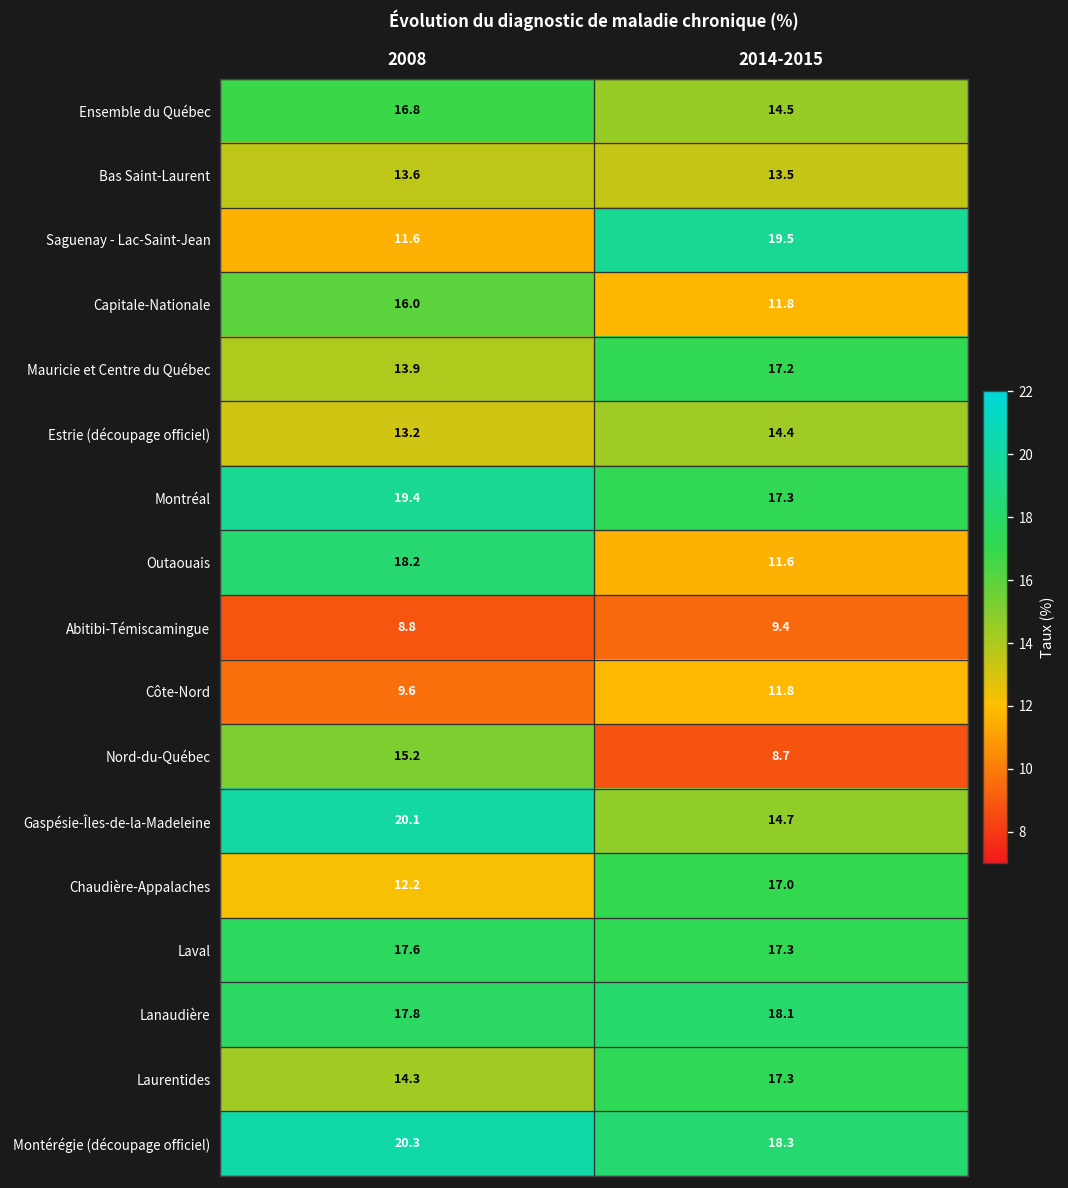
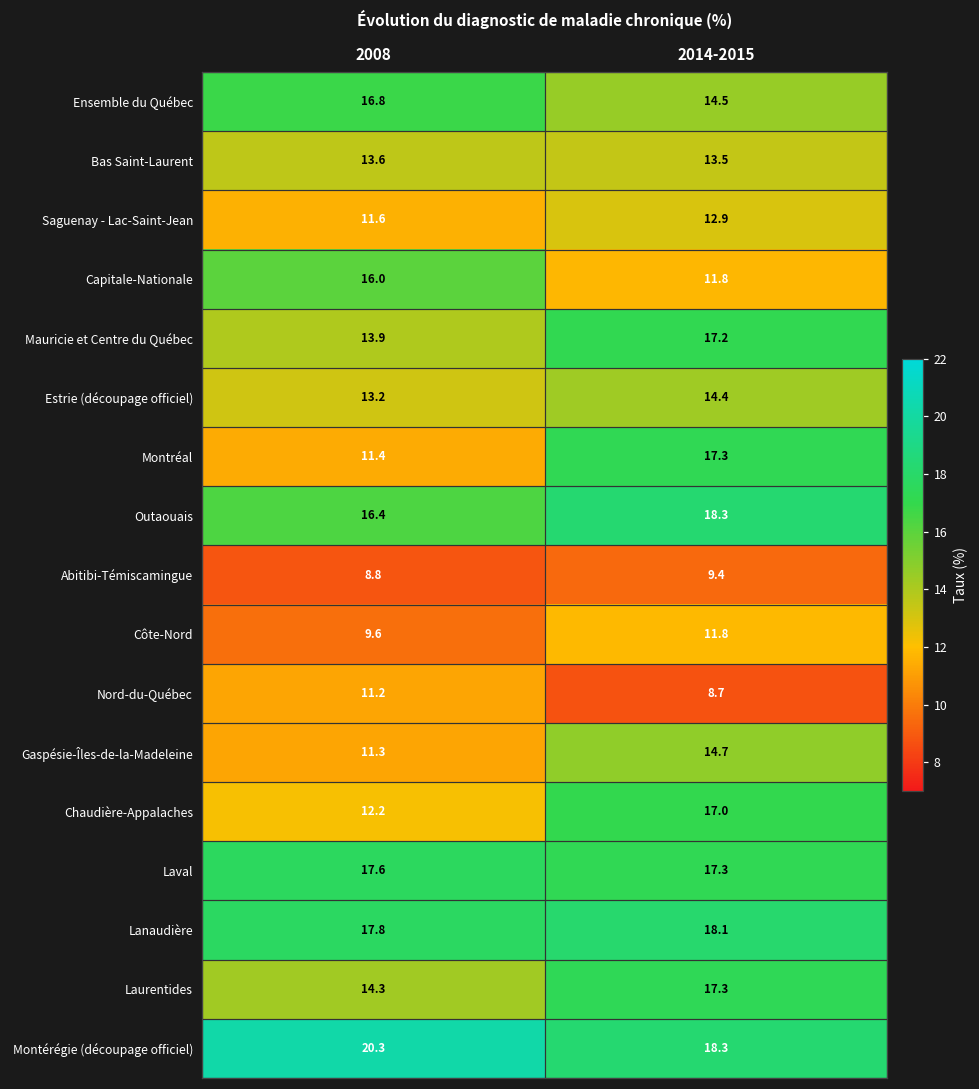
Saguenay - Lac-Saint-Jean, 2014-2015: 19.5 -> 12.9
Montréal, 2008: 19.4 -> 11.4
Outaouais, 2008: 18.2 -> 16.4
Outaouais, 2014-2015: 11.6 -> 18.3
Nord-du-Québec, 2008: 15.2 -> 11.2
Gaspésie-Îles-de-la-Madeleine, 2008: 20.1 -> 11.3
